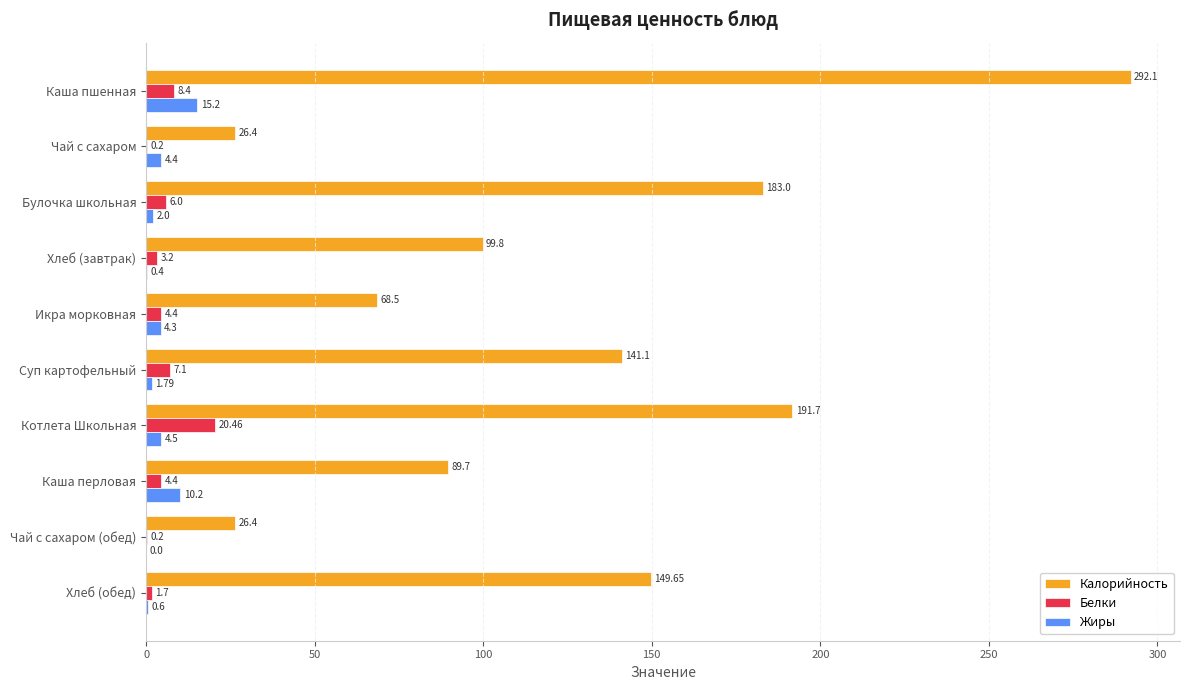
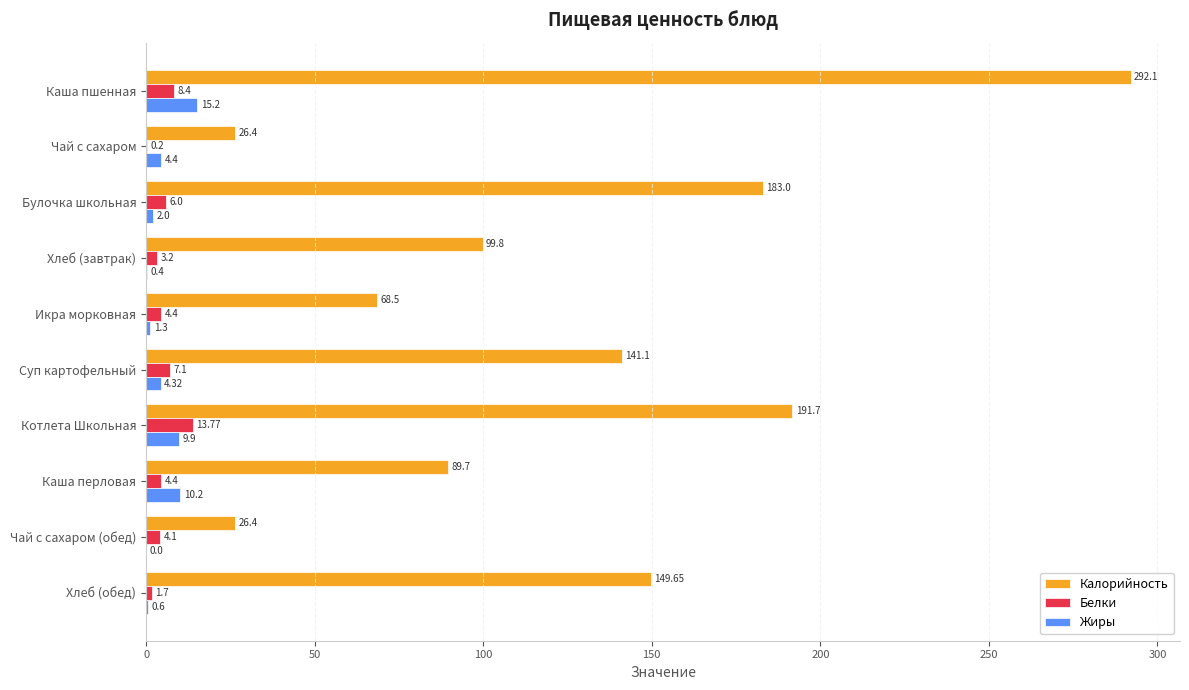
Жиры, Икра морковная: 4.3 -> 1.3
Жиры, Суп картофельный: 1.79 -> 4.32
Белки, Котлета Школьная: 20.46 -> 13.77
Жиры, Котлета Школьная: 4.5 -> 9.9
Белки, Чай с сахаром (обед): 0.2 -> 4.1
